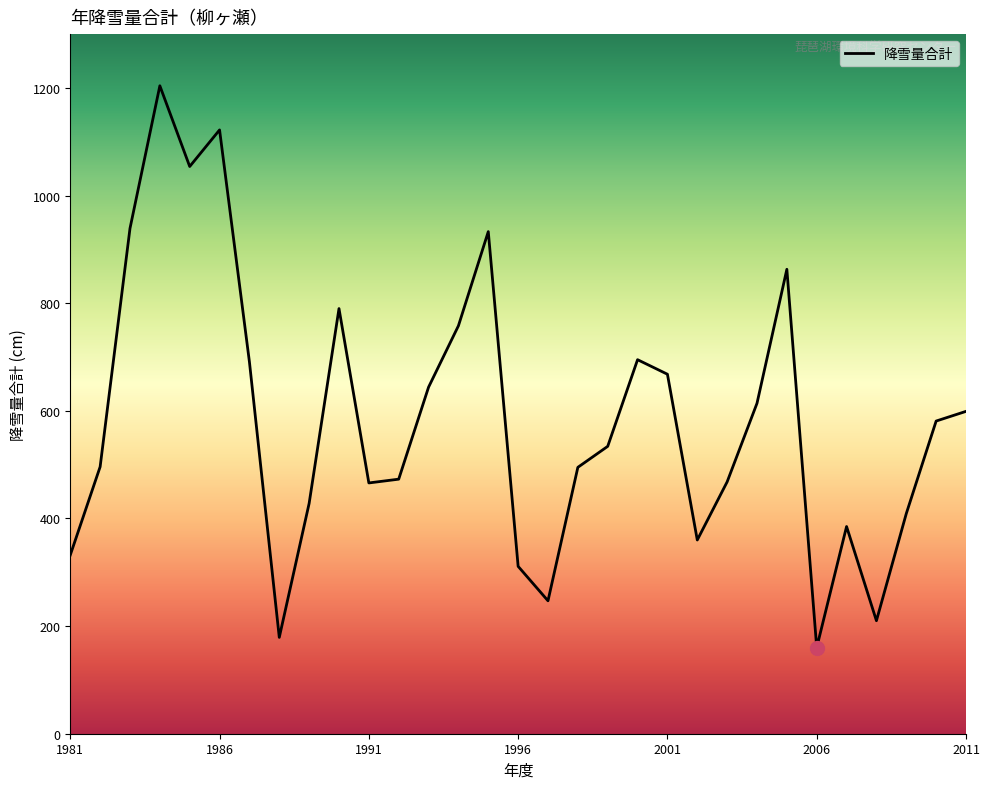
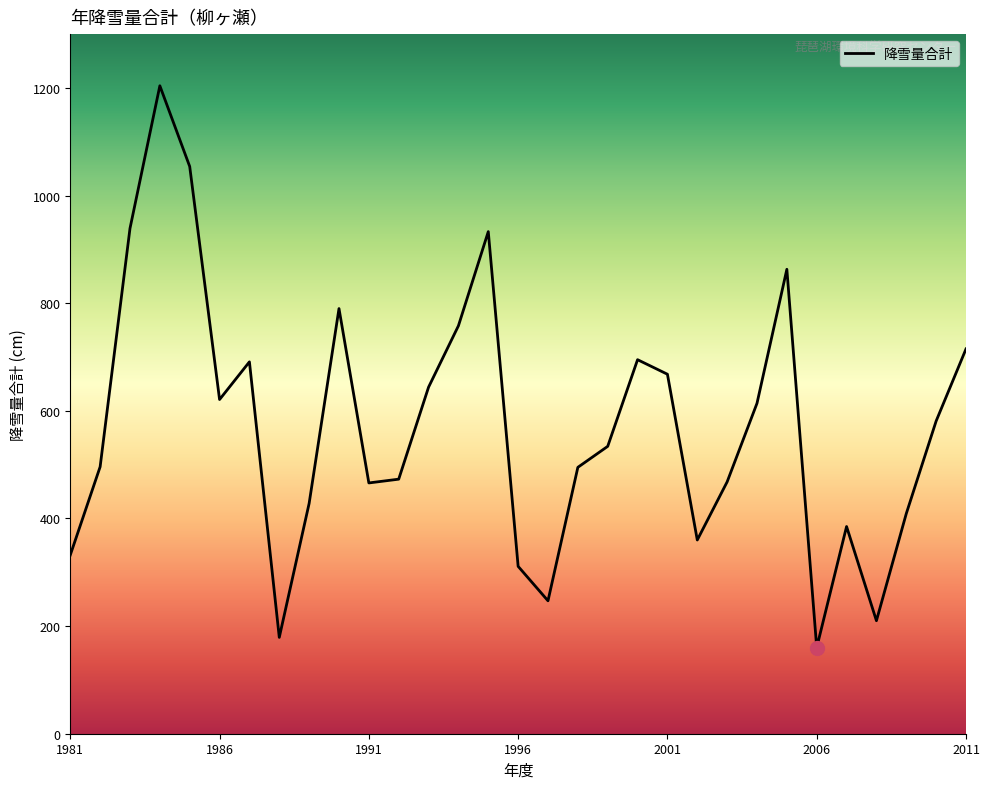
降雪量合計, 1986: 1120 -> 620
降雪量合計, 2011: 600 -> 720
